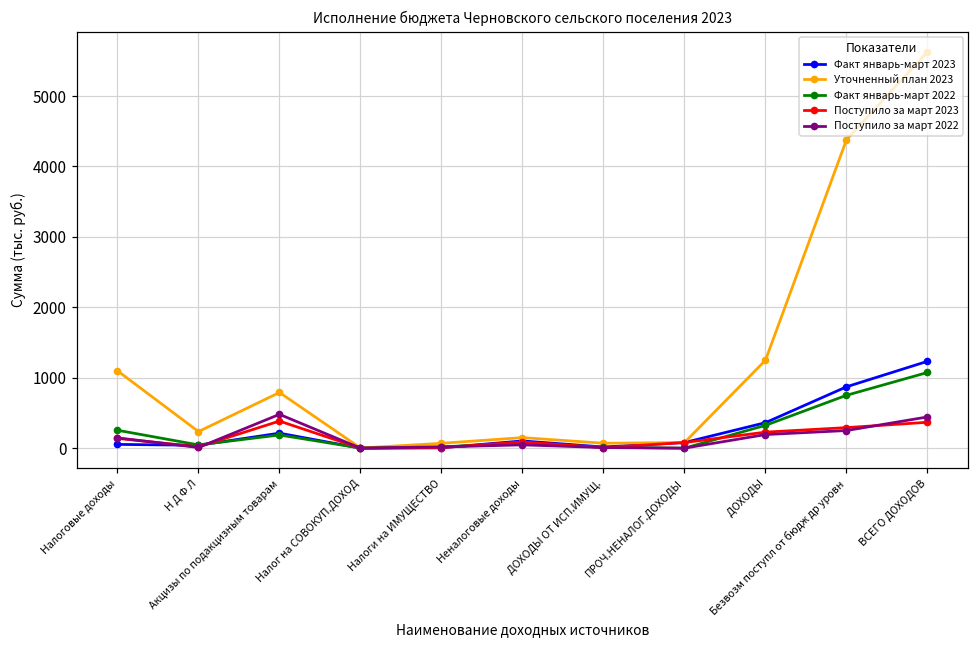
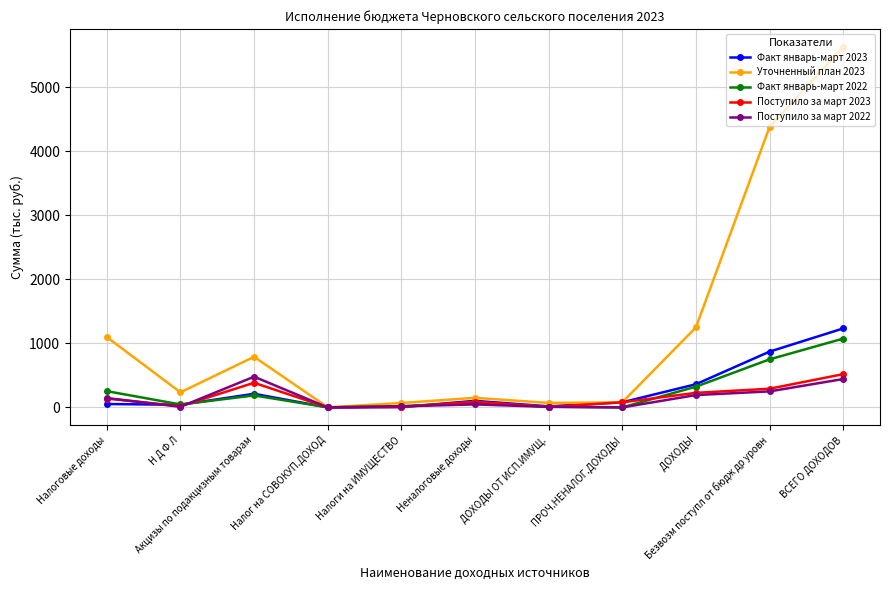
Поступило за март 2023, ВСЕГО ДОХОДОВ: 400 -> 500
